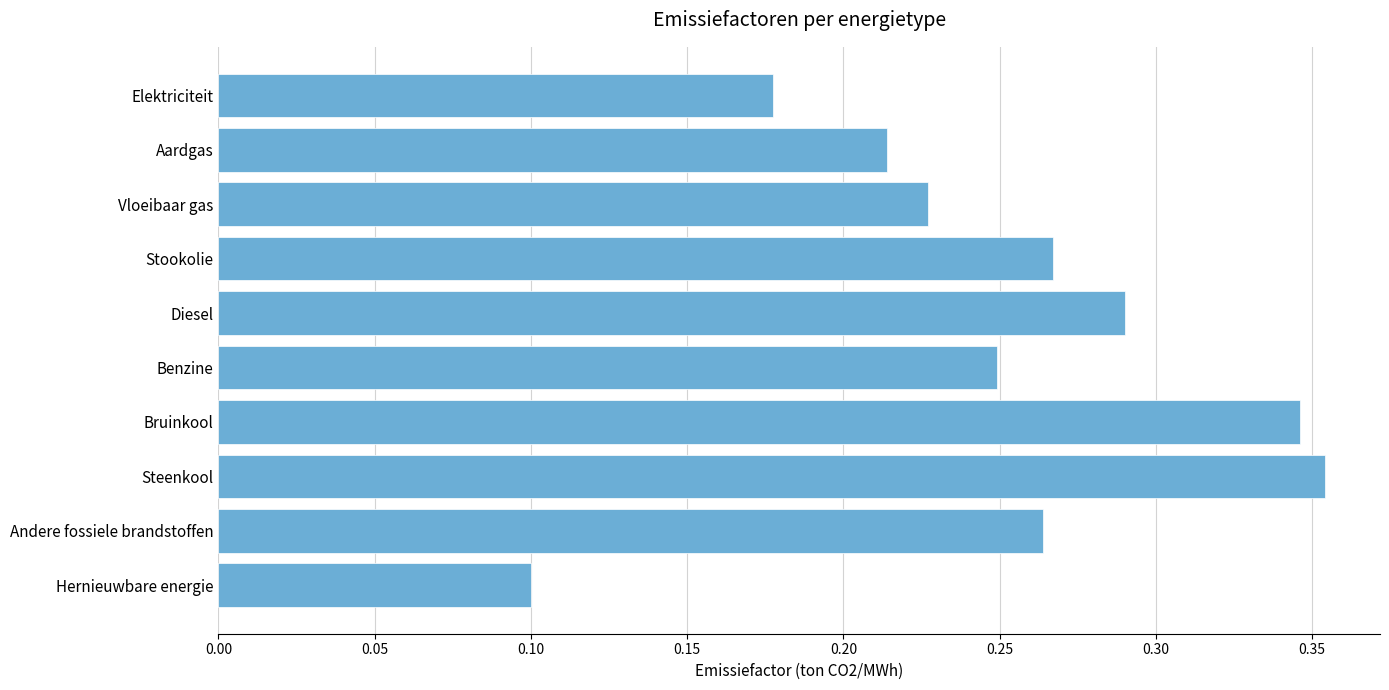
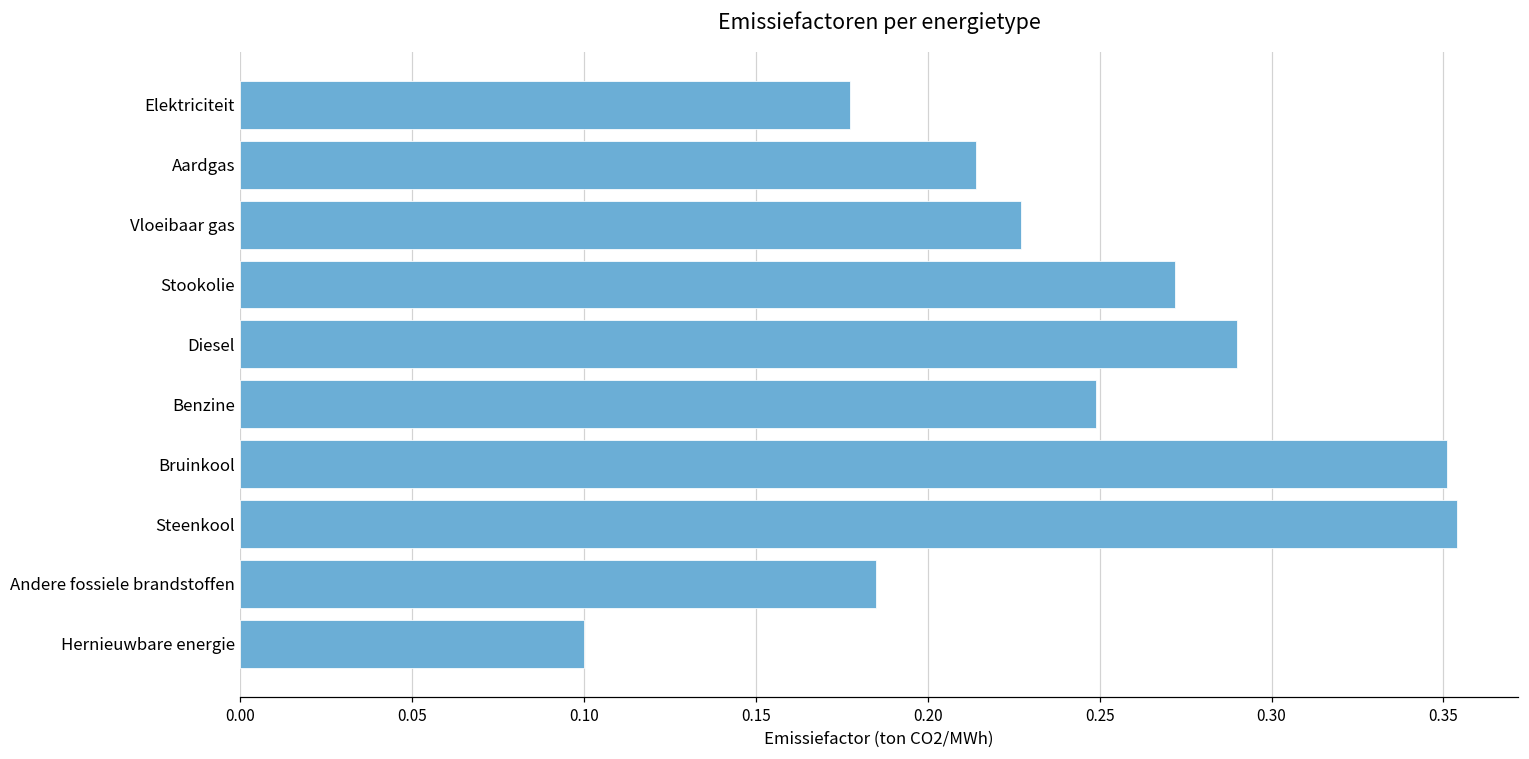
Stookolie: 0.267 -> 0.272
Bruinkool: 0.346 -> 0.351
Andere fossiele brandstoffen: 0.264 -> 0.185
